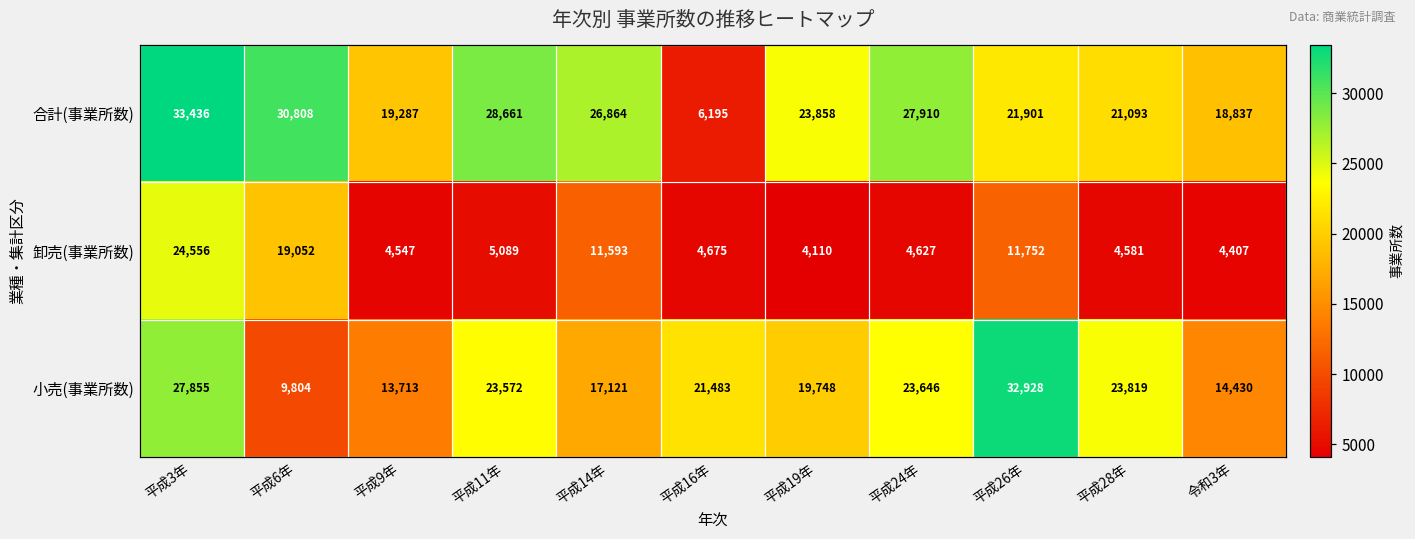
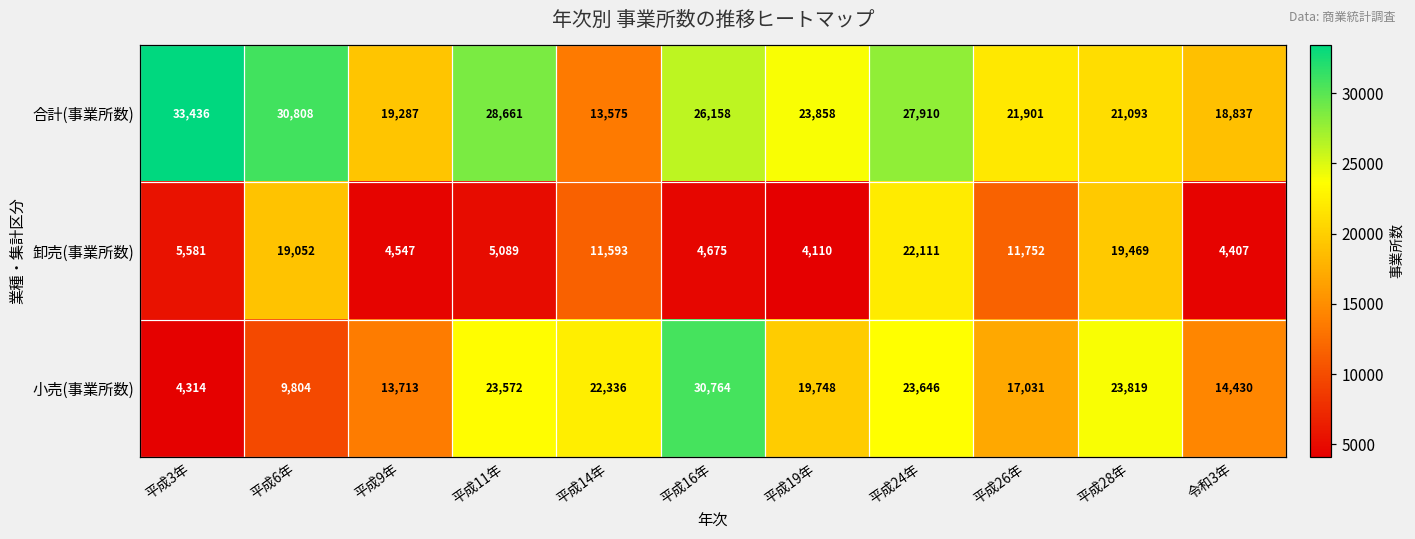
合計(事業所数), 平成14年: 26,864 -> 13,575
合計(事業所数), 平成16年: 6,195 -> 26,158
卸売(事業所数), 平成3年: 24,556 -> 5,581
卸売(事業所数), 平成24年: 4,627 -> 22,111
卸売(事業所数), 平成28年: 4,581 -> 19,469
小売(事業所数), 平成3年: 27,855 -> 4,314
小売(事業所数), 平成14年: 17,121 -> 22,336
小売(事業所数), 平成16年: 21,483 -> 30,764
小売(事業所数), 平成26年: 32,928 -> 17,031
